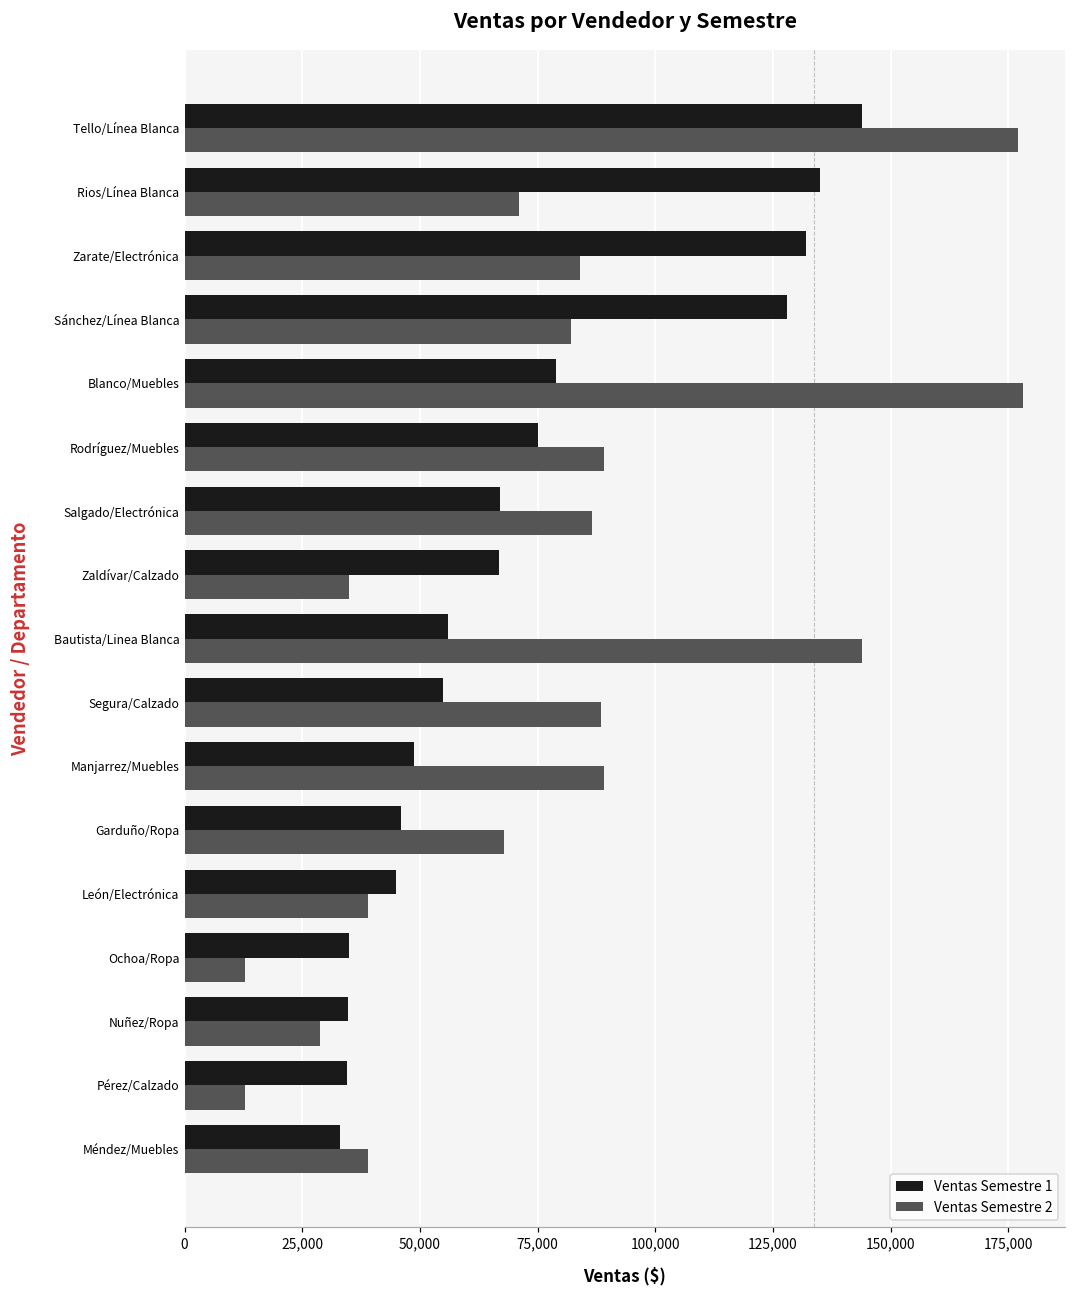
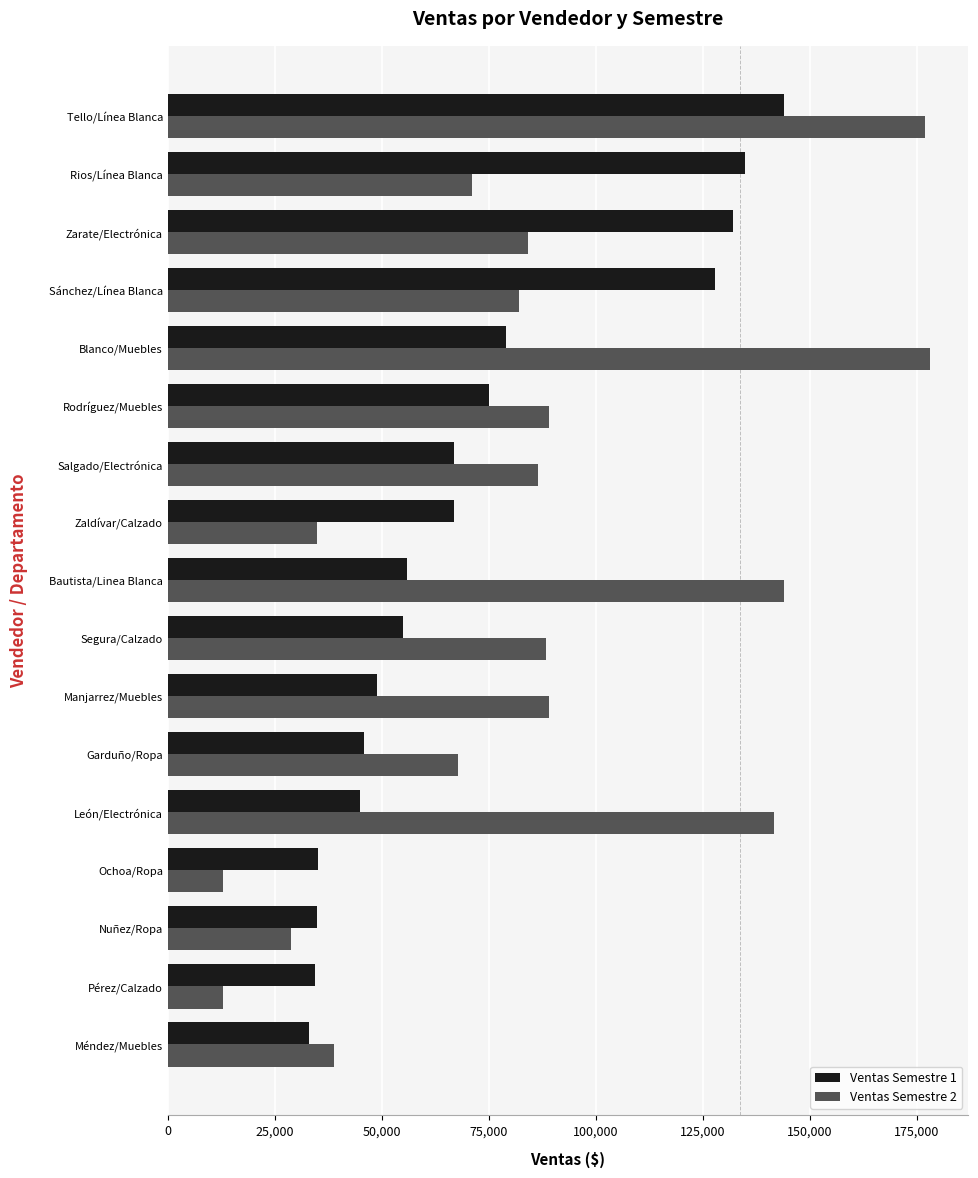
Ventas Semestre 2, León/Electrónica: 39,000 -> 142,000
